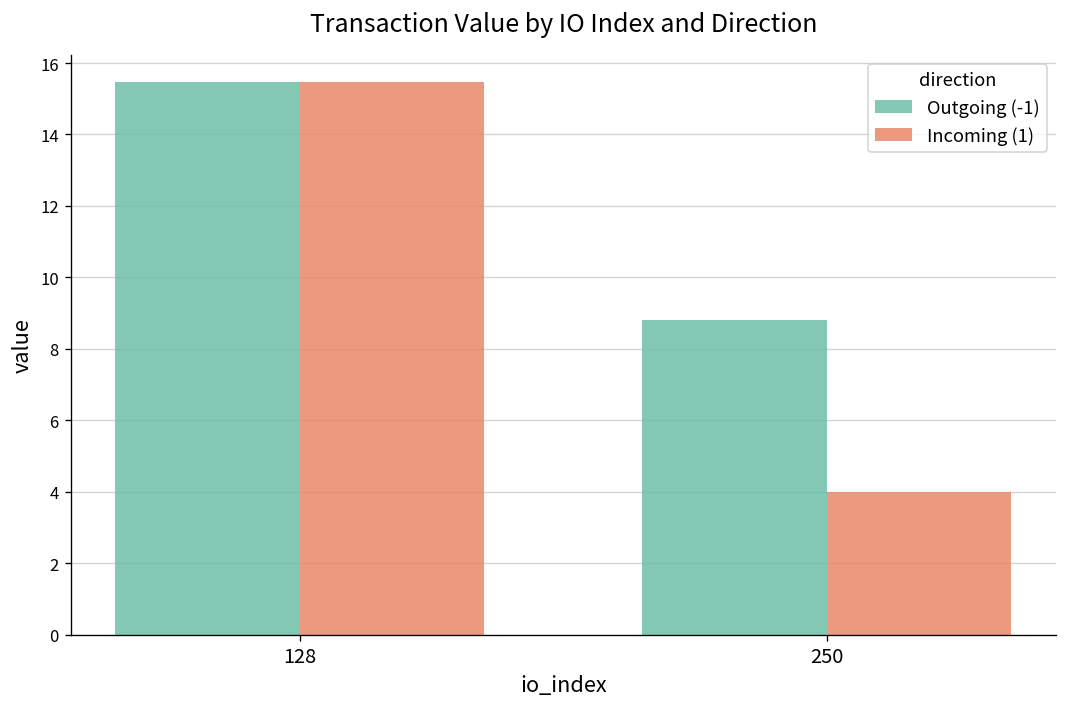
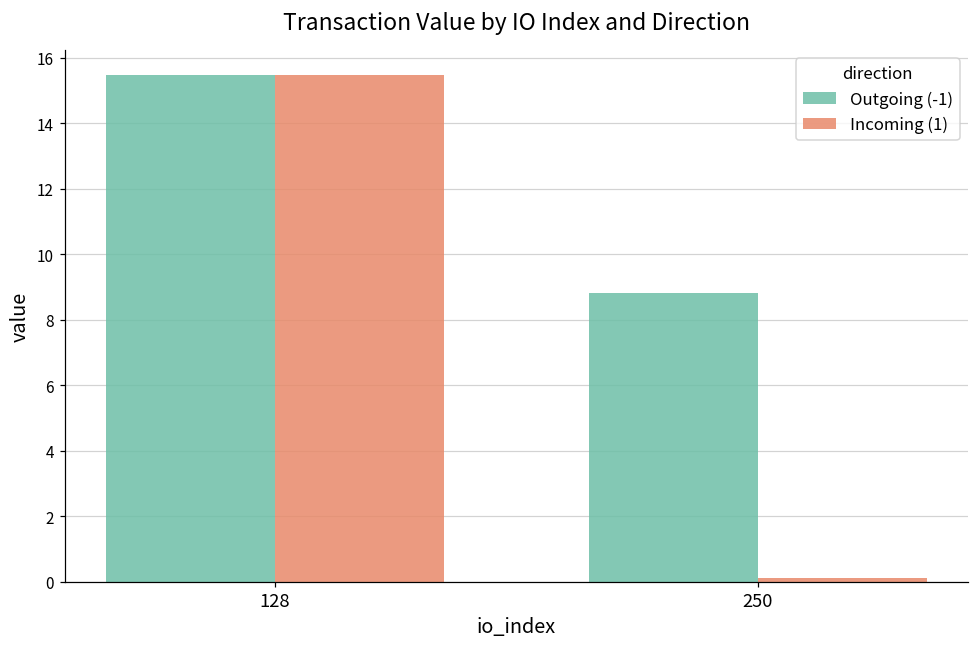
Incoming (1), 250: 4.0 -> 0.1
